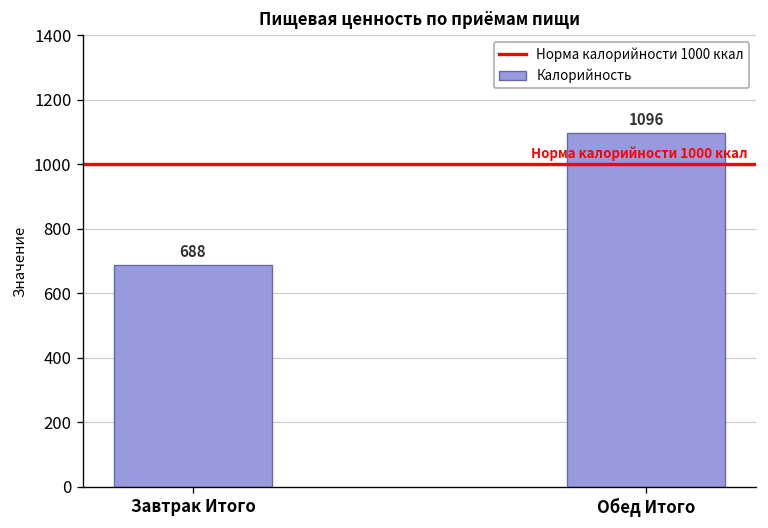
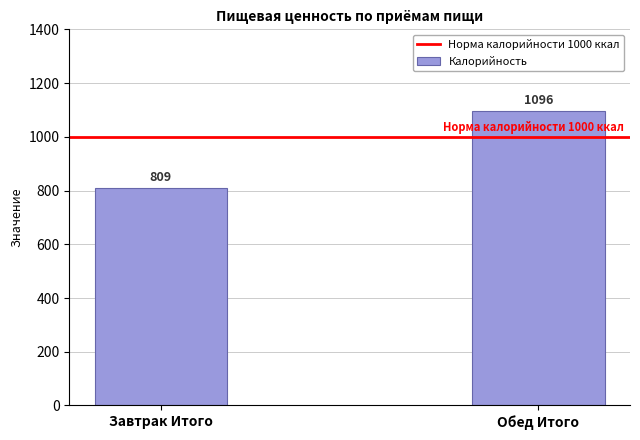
Завтрак Итого: 688 -> 809
